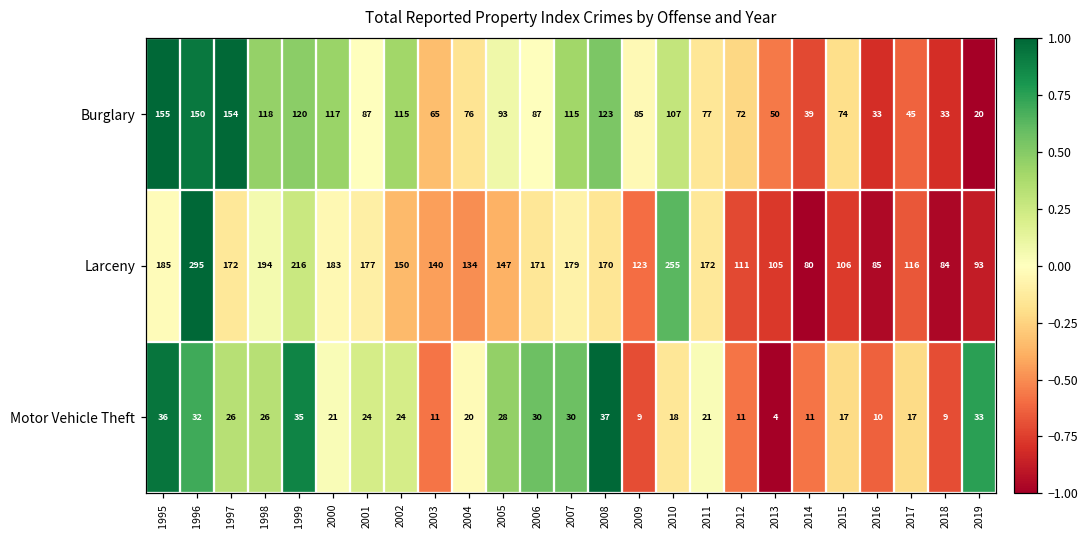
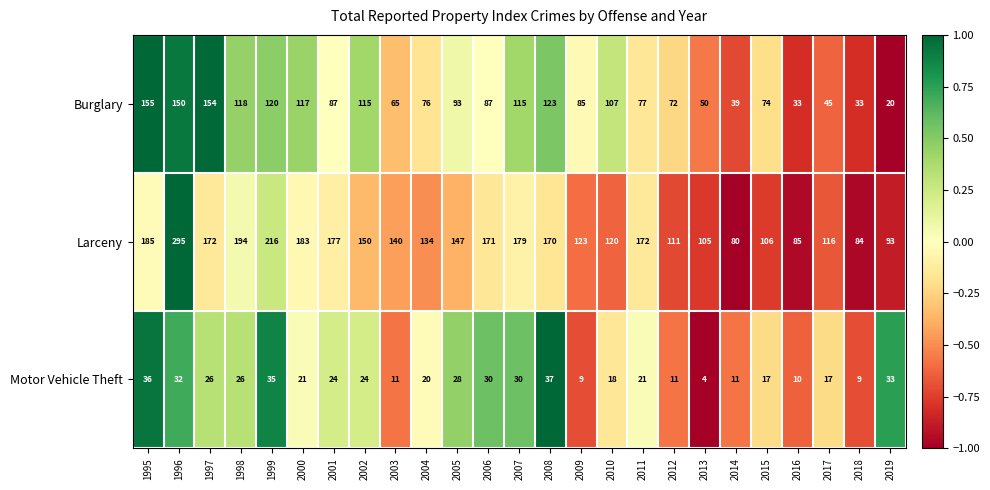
Larceny, 2010: 255 -> 120
